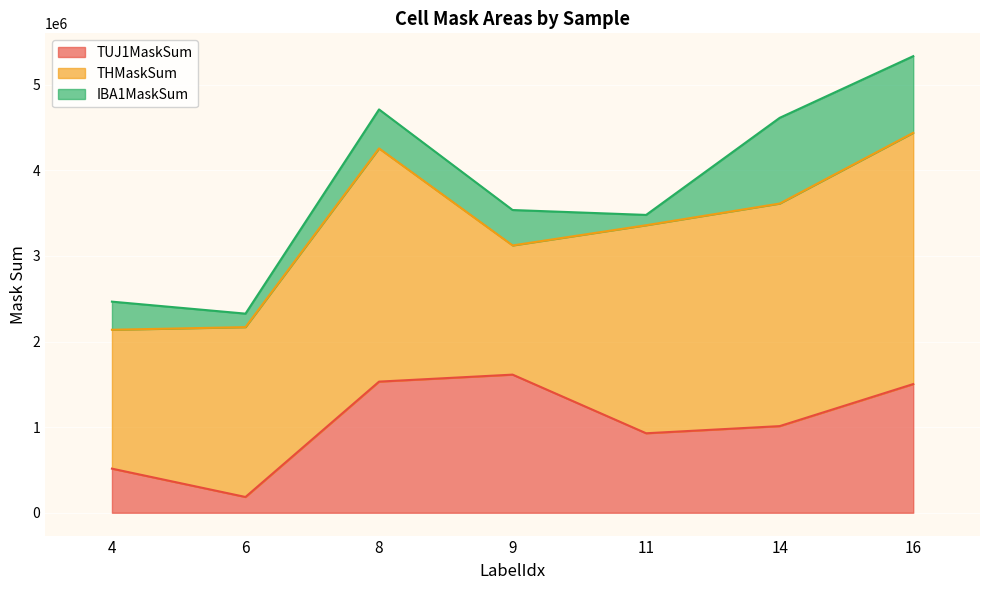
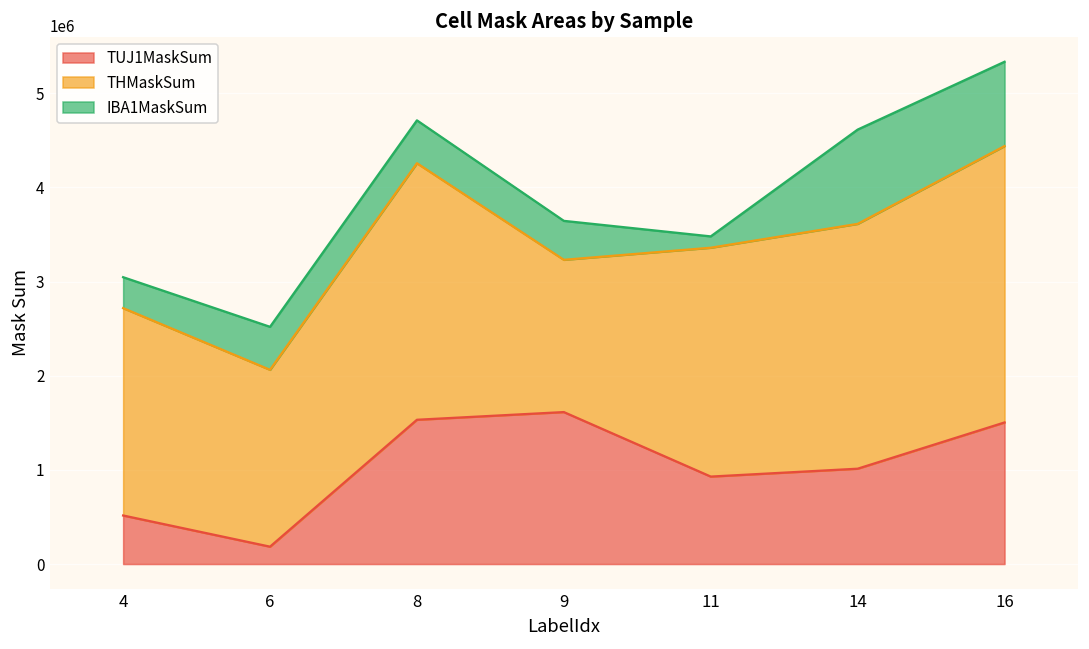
THMaskSum, 4: 1600000 -> 2200000
THMaskSum, 6: 2000000 -> 1900000
IBA1MaskSum, 6: 200000 -> 500000
THMaskSum, 9: 1500000 -> 1600000
